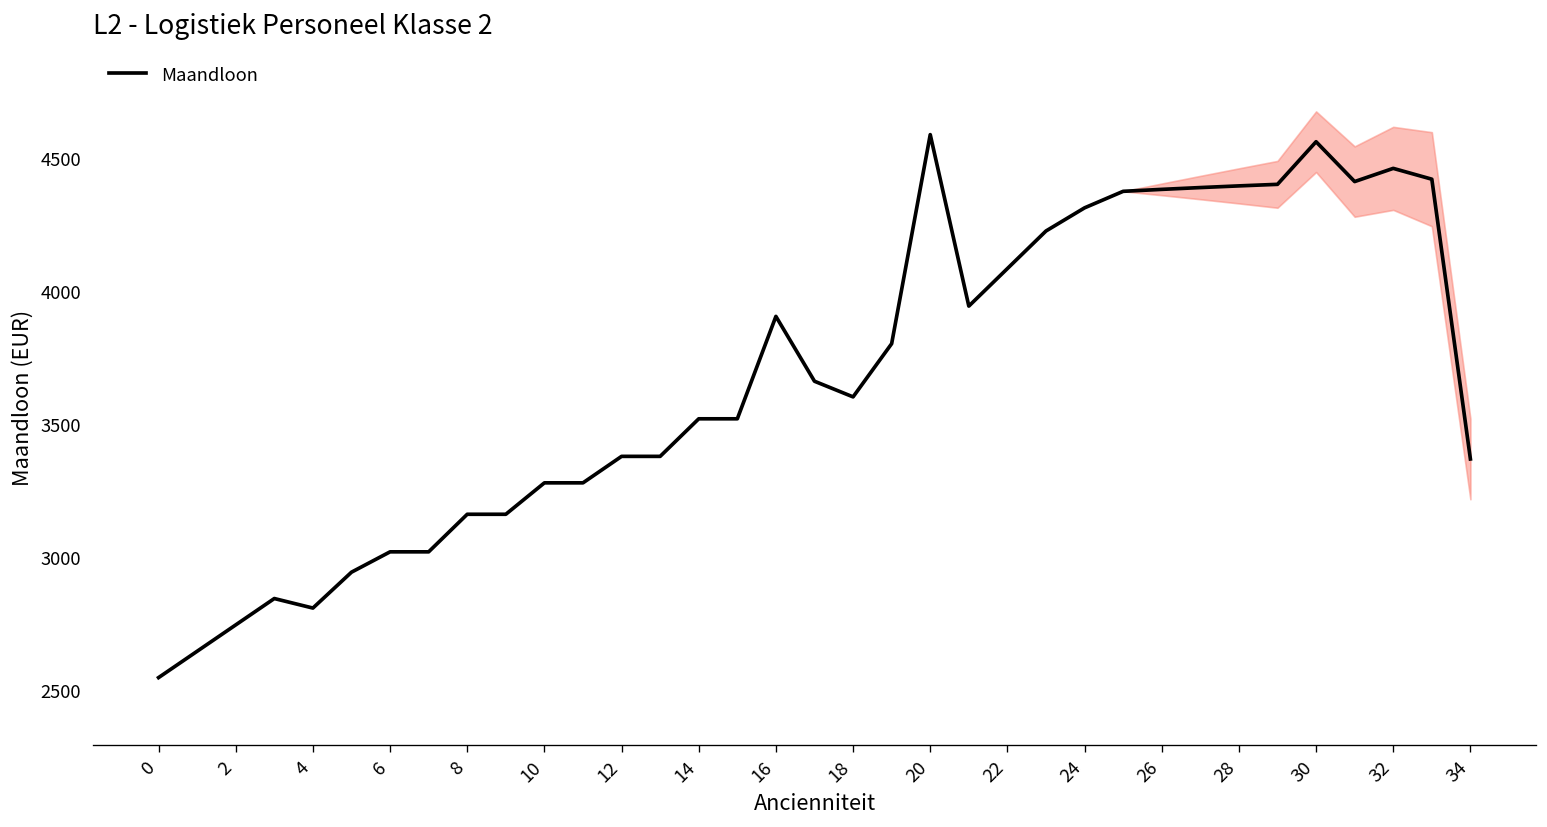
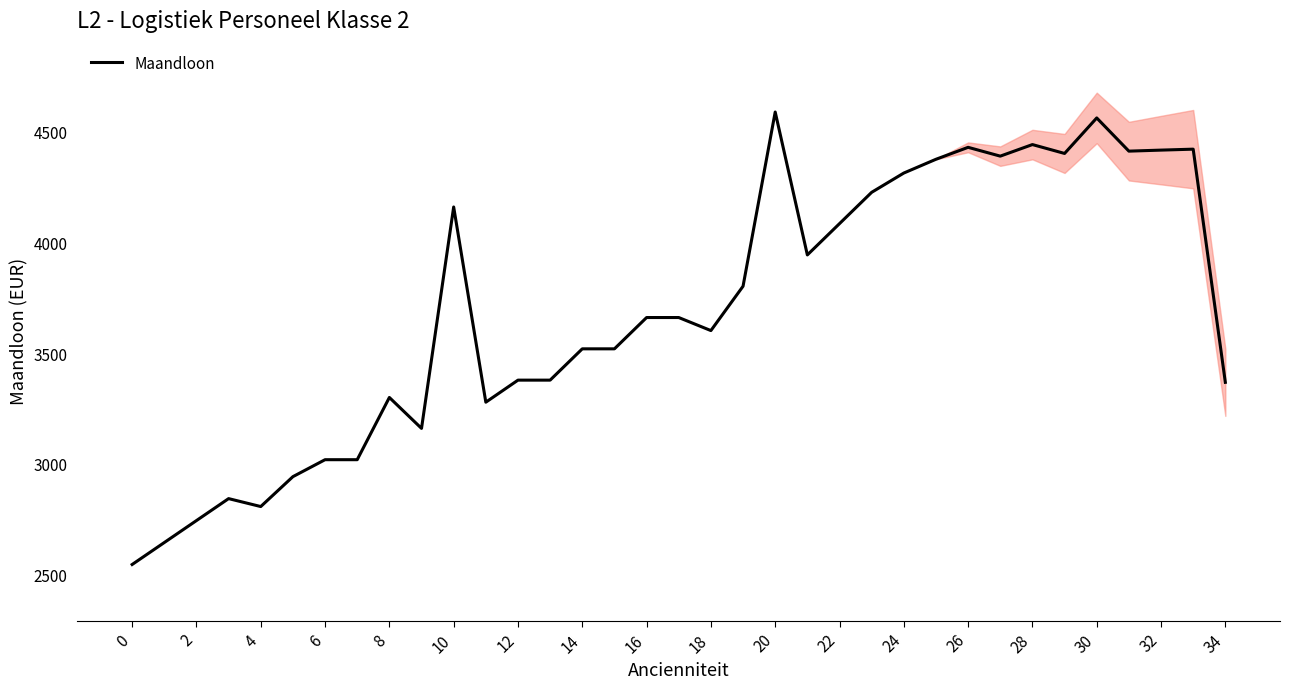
Maandloon, 8: 3160 -> 3300
Maandloon, 10: 3280 -> 4160
Maandloon, 16: 3900 -> 3660
Maandloon, 26: 4380 -> 4430
Maandloon, 28: 4400 -> 4440
Maandloon, 32: 4460 -> 4420
